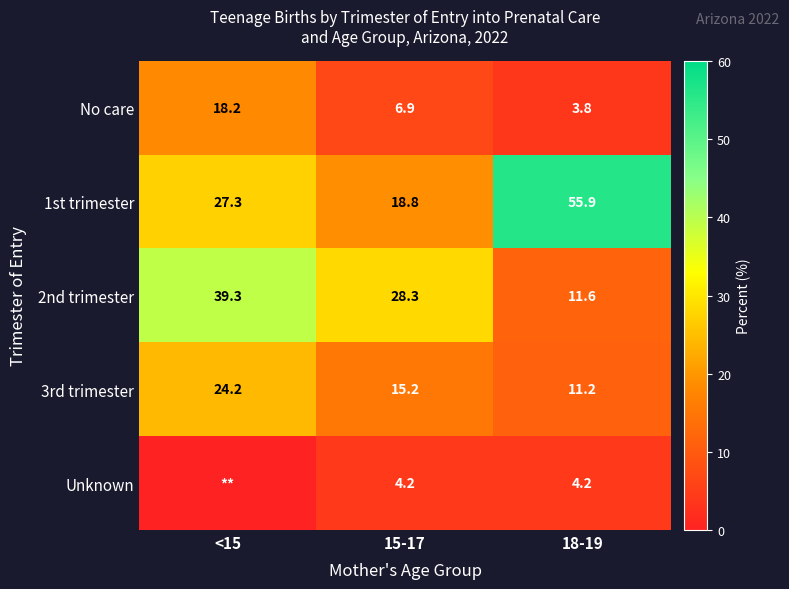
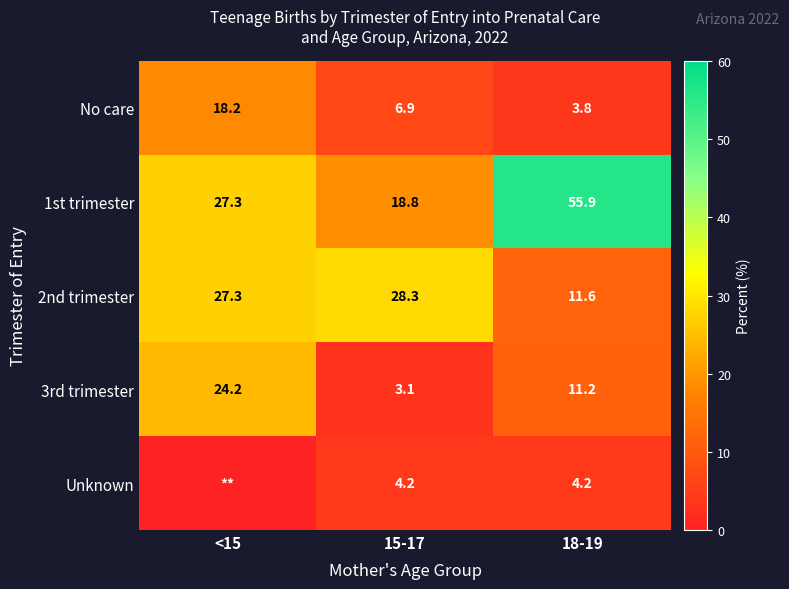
2nd trimester, <15: 39.3 -> 27.3
3rd trimester, 15-17: 15.2 -> 3.1
